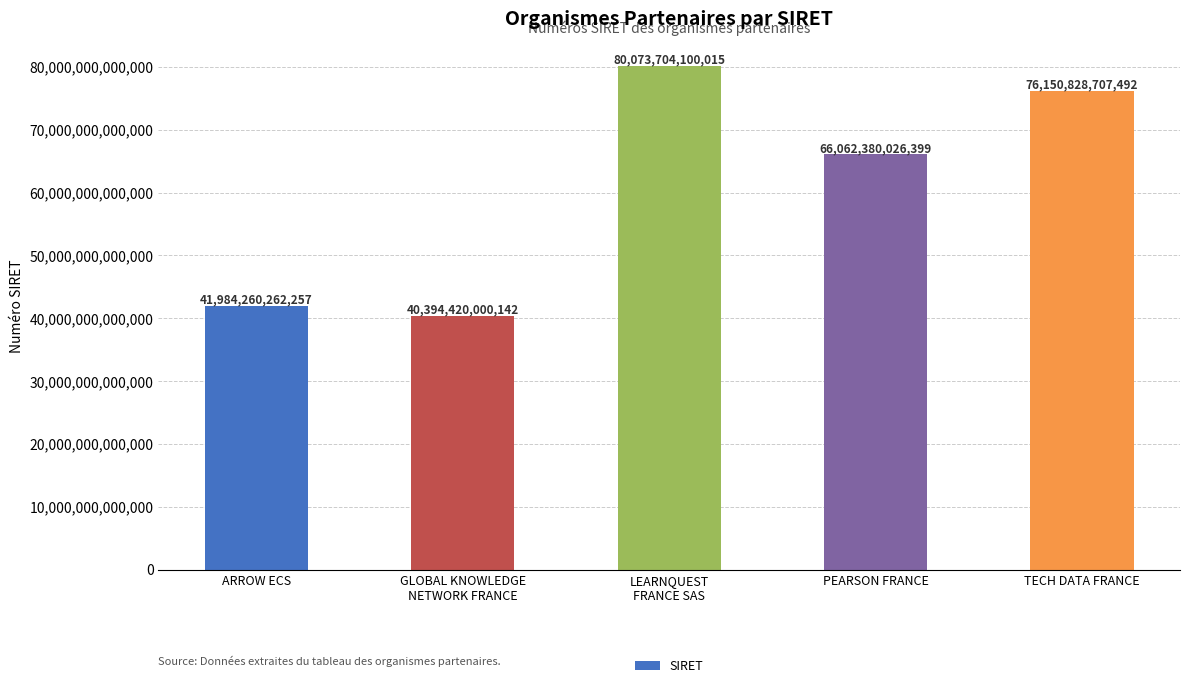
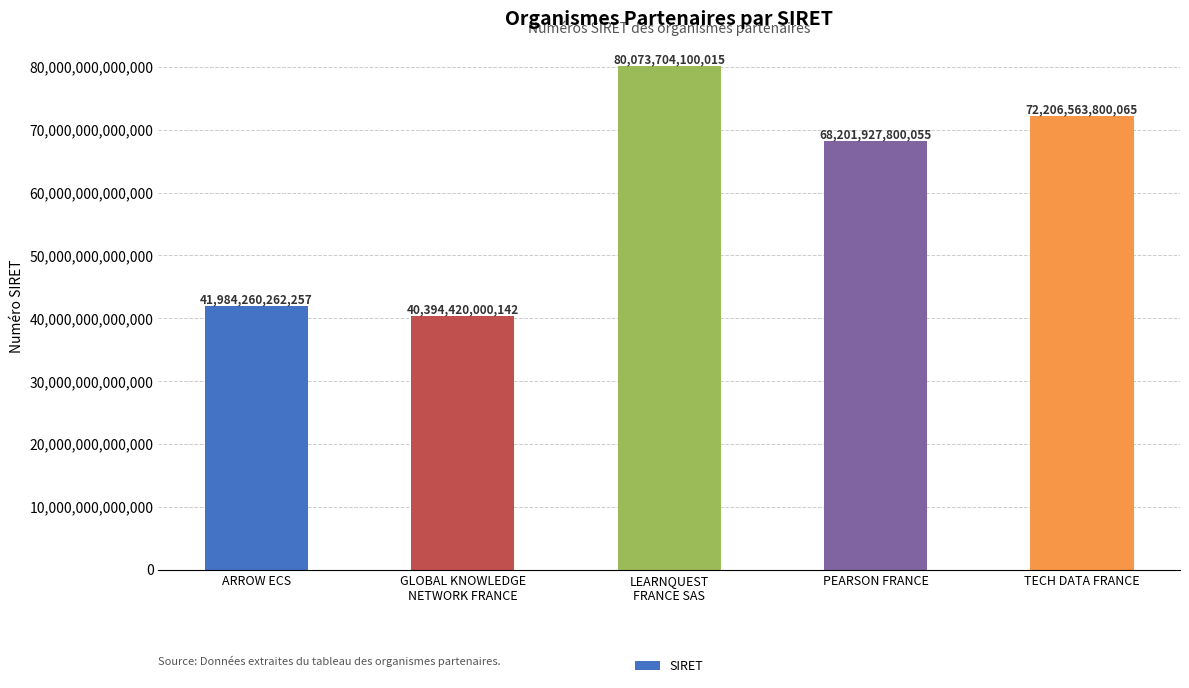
PEARSON FRANCE: 66,062,380,026,399 -> 68,201,927,800,055
TECH DATA FRANCE: 76,150,828,707,492 -> 72,206,563,800,065
